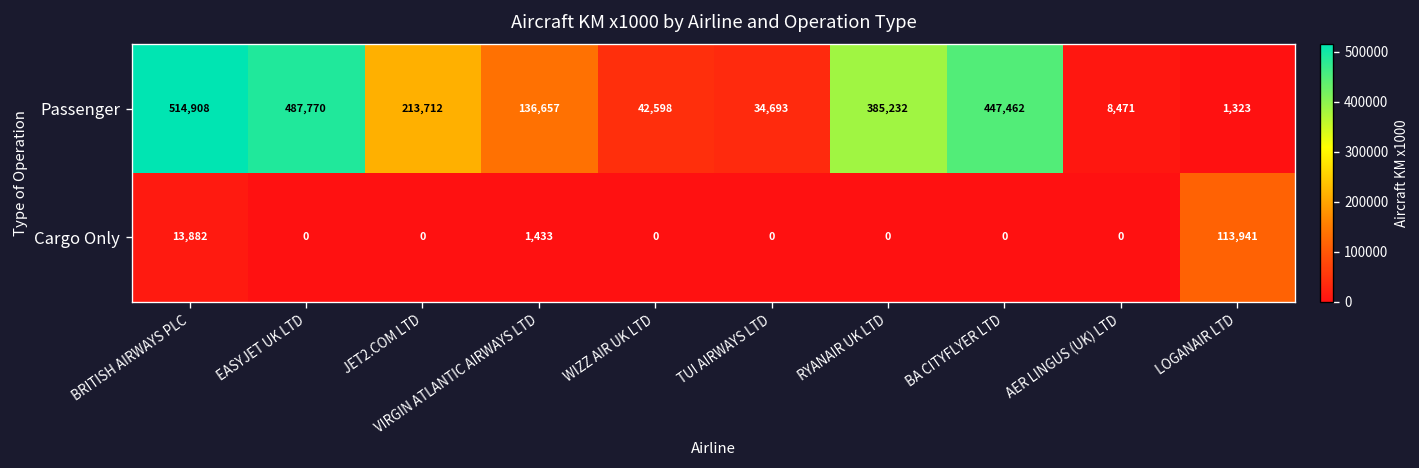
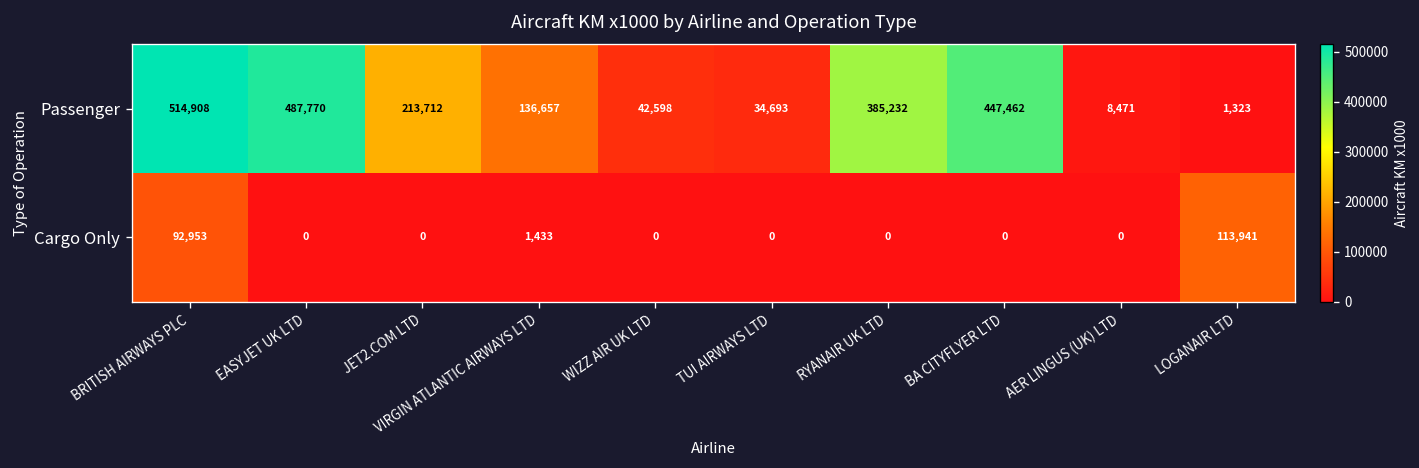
Cargo Only, BRITISH AIRWAYS PLC: 13,882 -> 92,953
